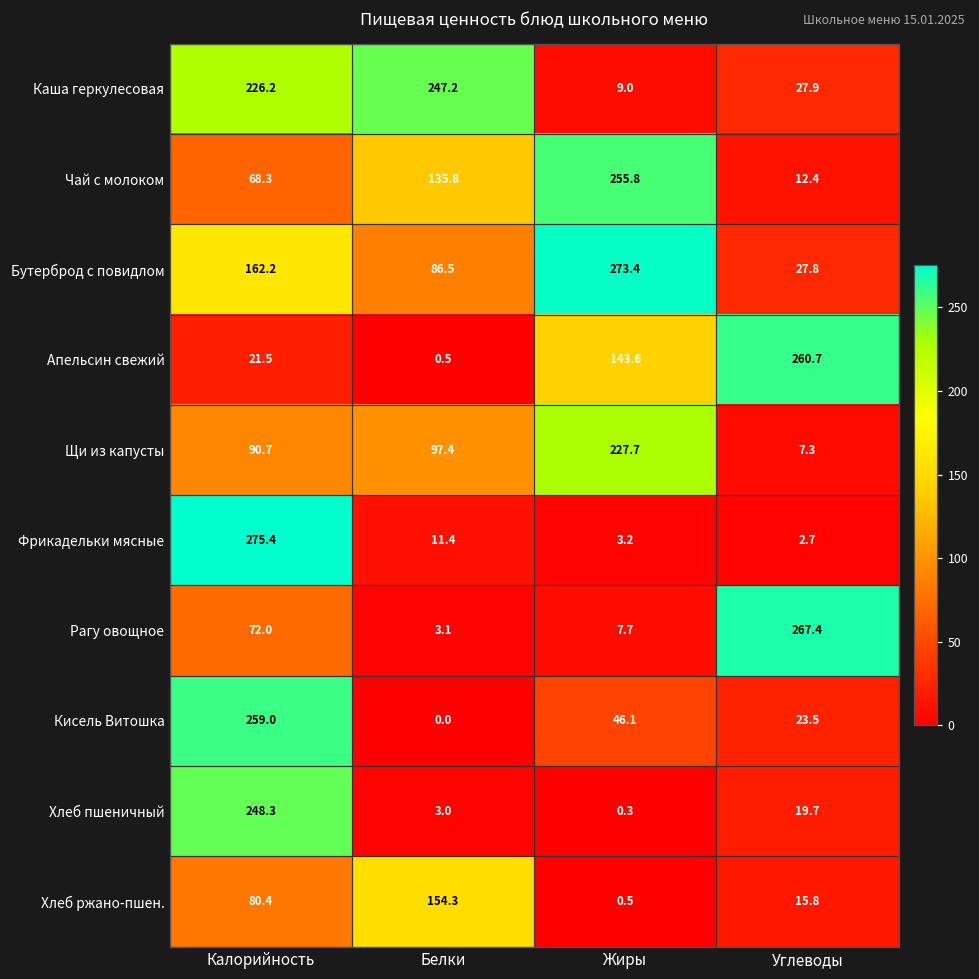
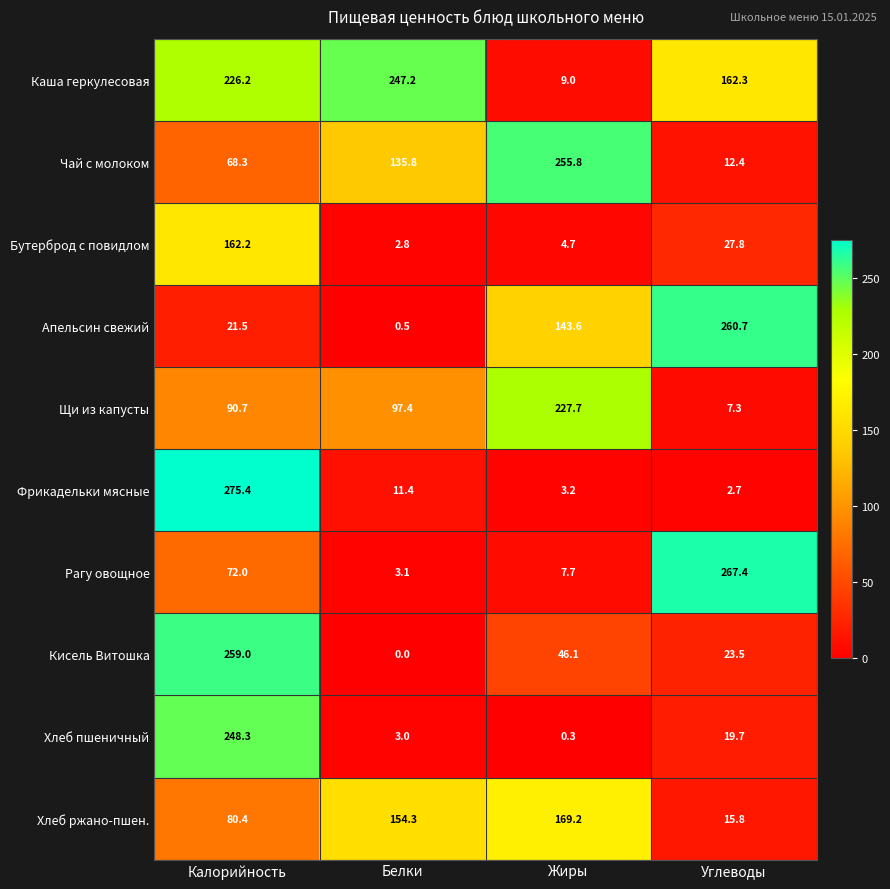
Каша геркулесовая, Углеводы: 27.9 -> 162.3
Бутерброд с повидлом, Белки: 86.5 -> 2.8
Бутерброд с повидлом, Жиры: 273.4 -> 4.7
Хлеб ржано-пшен., Жиры: 0.5 -> 169.2
